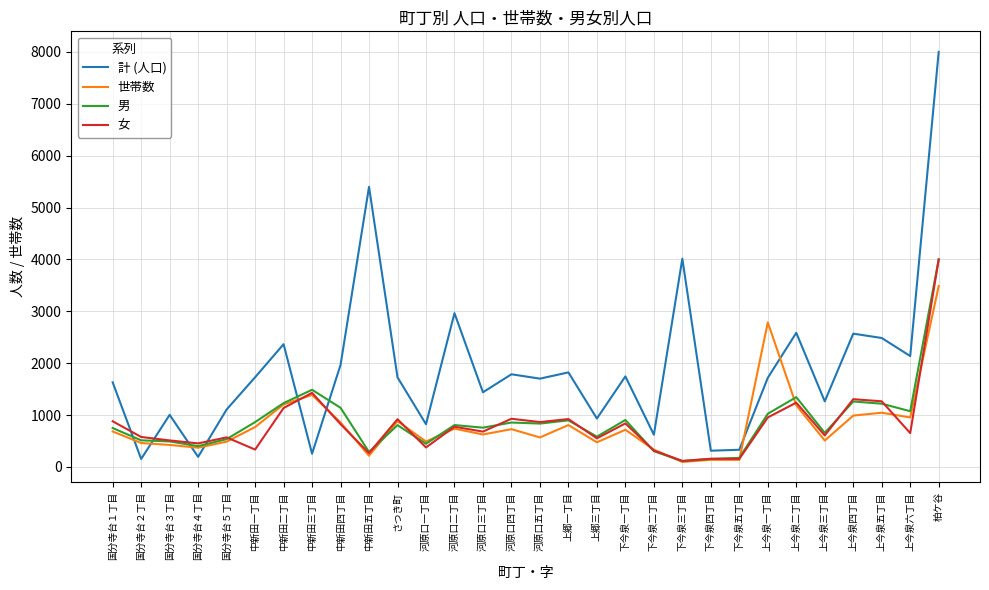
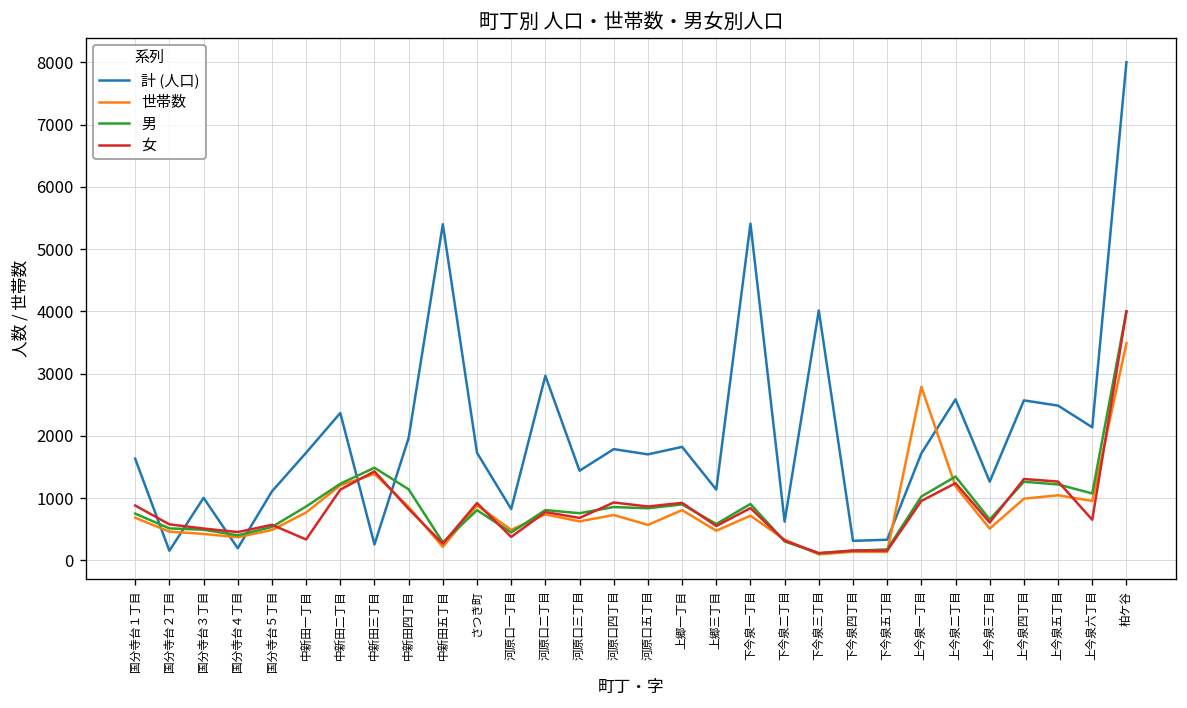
計 (人口), 上郷三丁目: 900 -> 1100
計 (人口), 下今泉一丁目: 1700 -> 5400
